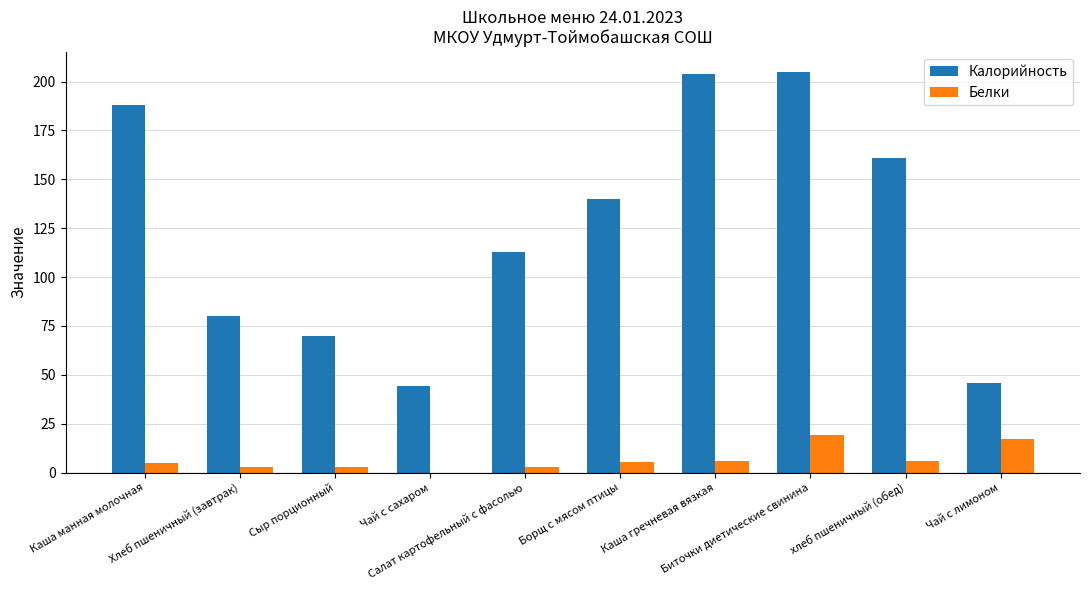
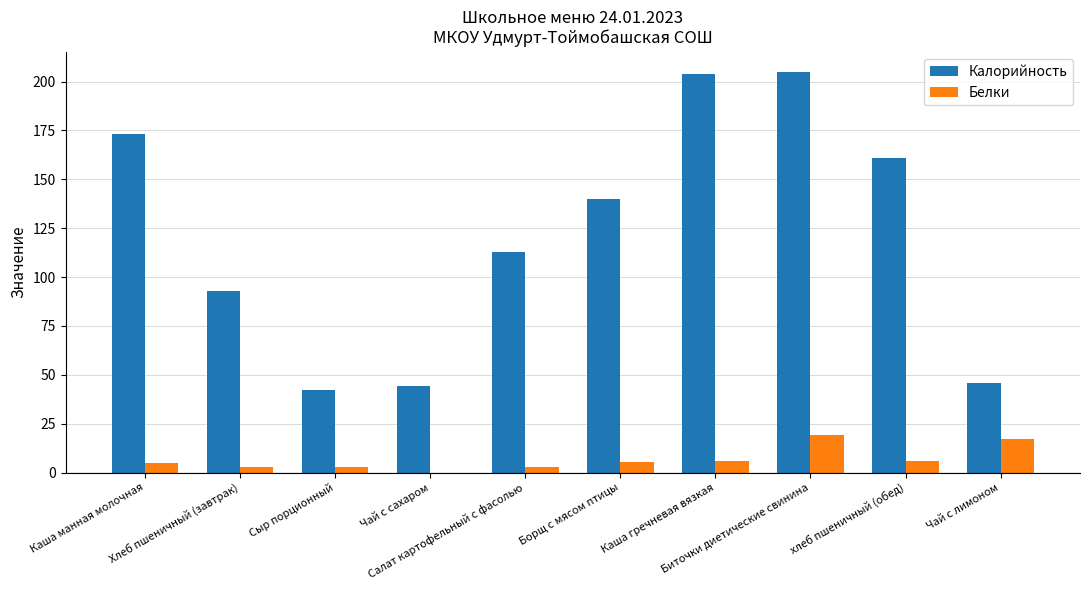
Калорийность, Каша манная молочная: 188 -> 173
Калорийность, Хлеб пшеничный (завтрак): 80 -> 93
Калорийность, Сыр порционный: 70 -> 42
